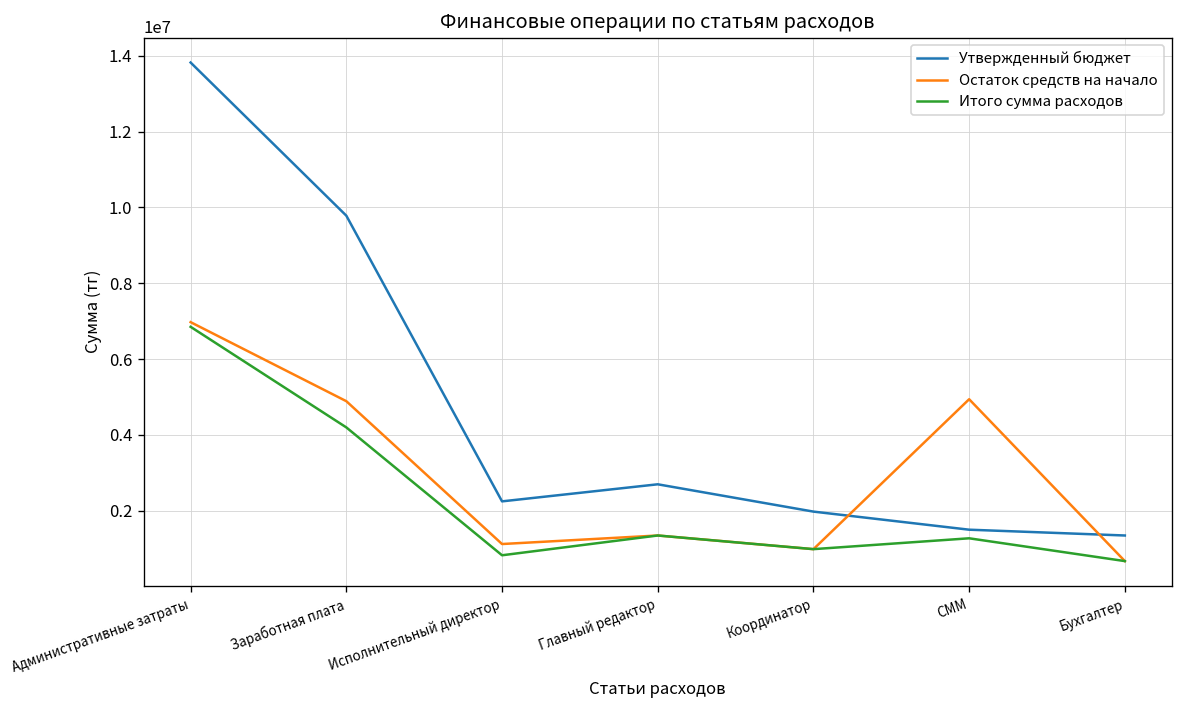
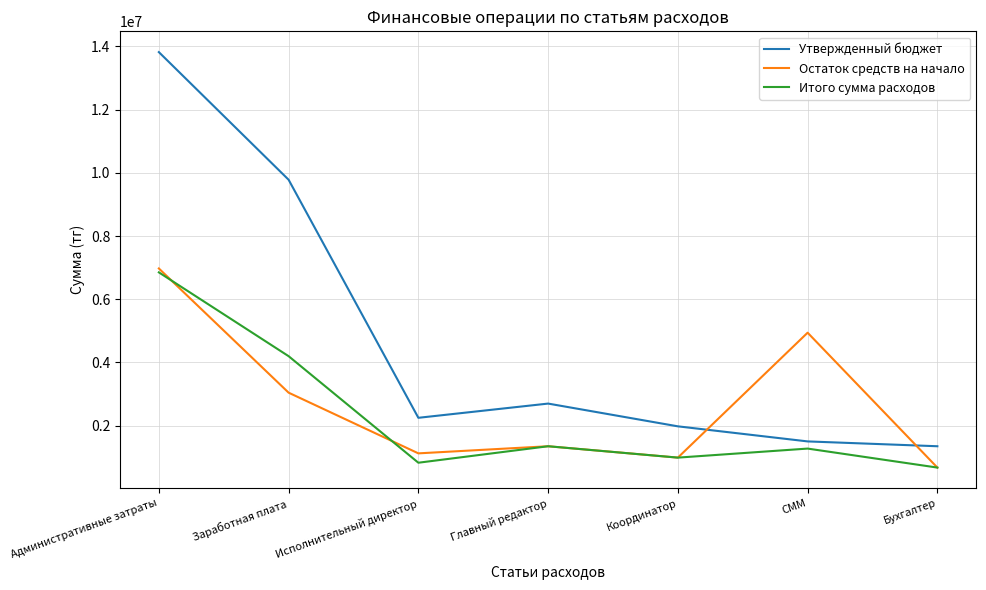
Остаток средств на начало, Заработная плата: 4900000 -> 3000000
